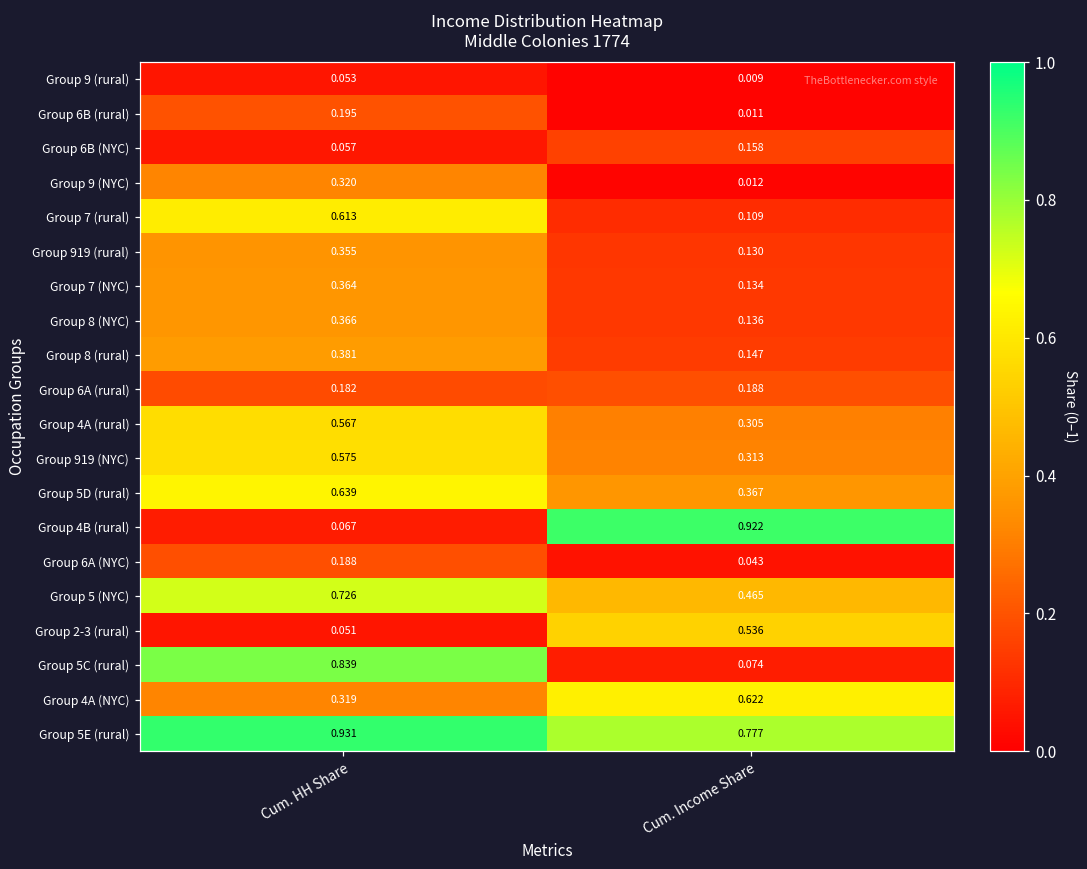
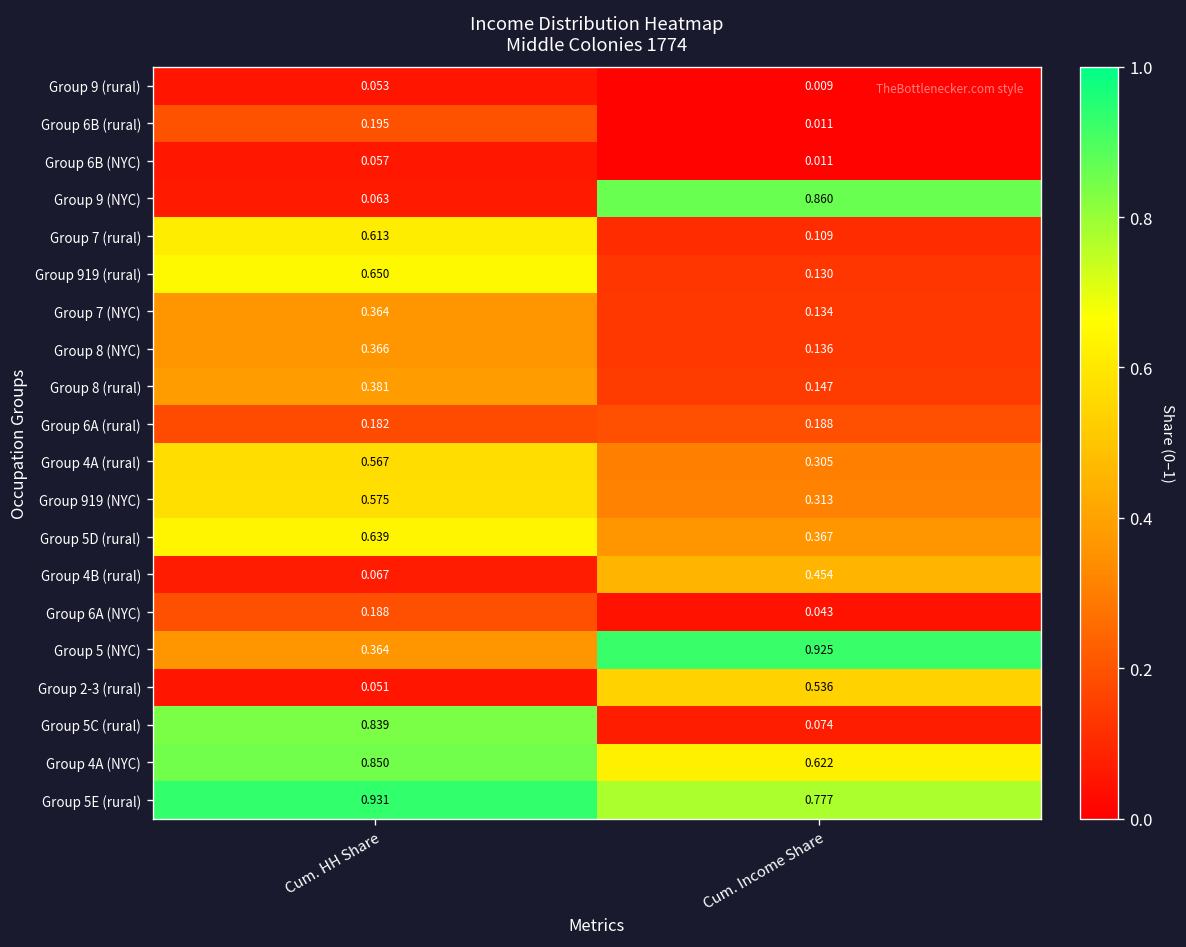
Group 6B (NYC), Cum. Income Share: 0.158 -> 0.011
Group 9 (NYC), Cum. HH Share: 0.320 -> 0.063
Group 9 (NYC), Cum. Income Share: 0.012 -> 0.860
Group 919 (rural), Cum. HH Share: 0.355 -> 0.650
Group 4B (rural), Cum. Income Share: 0.922 -> 0.454
Group 5 (NYC), Cum. HH Share: 0.726 -> 0.364
Group 5 (NYC), Cum. Income Share: 0.465 -> 0.925
Group 4A (NYC), Cum. HH Share: 0.319 -> 0.850
